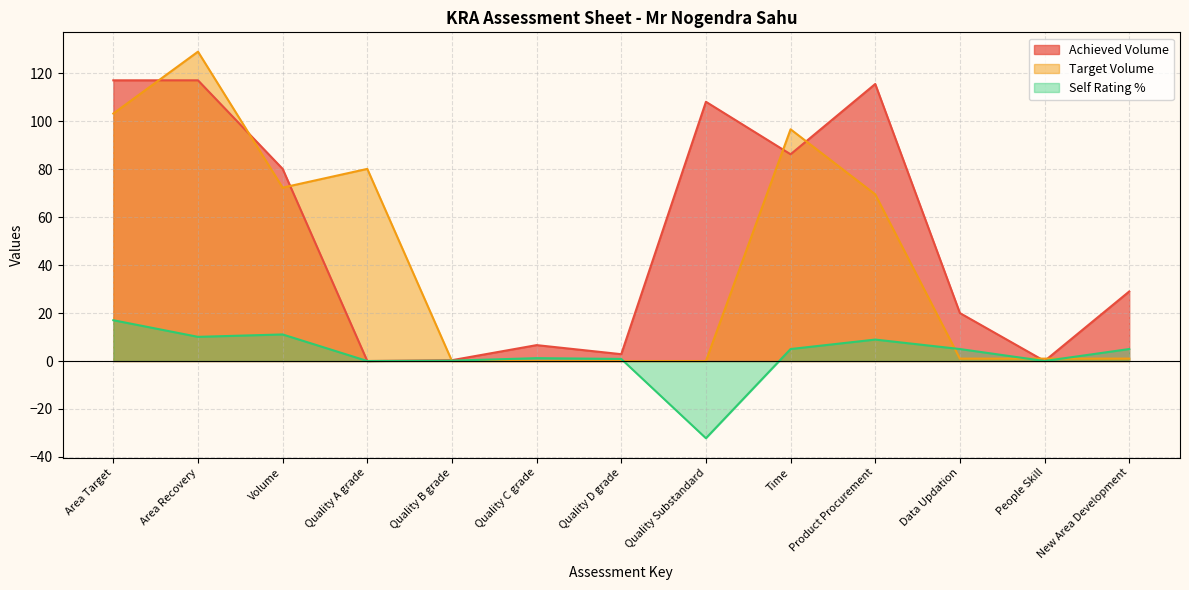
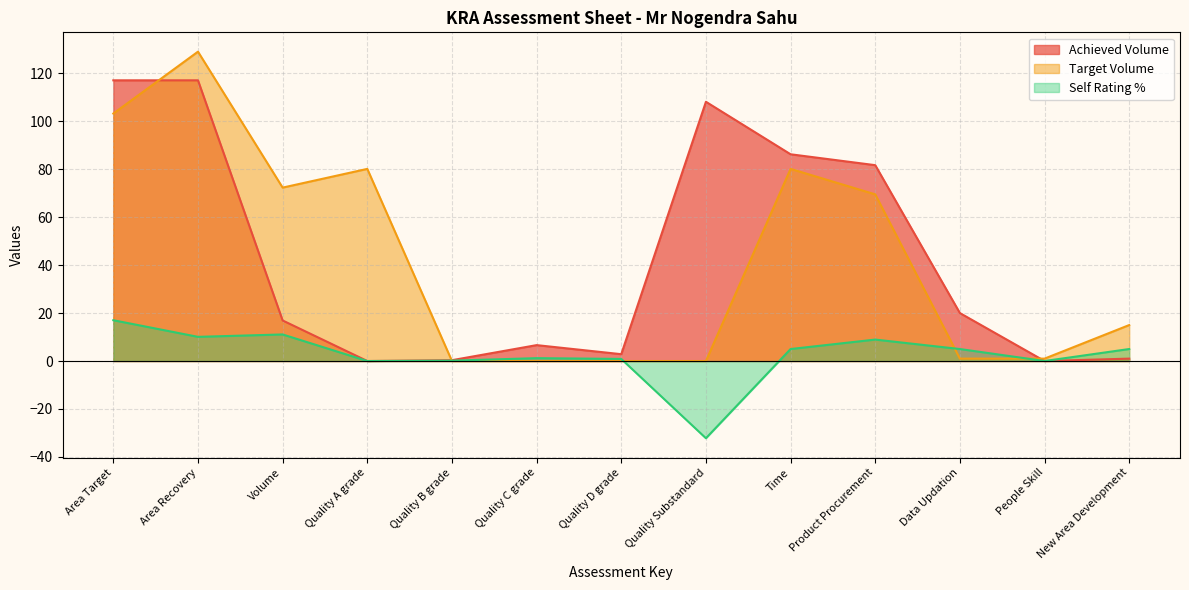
Achieved Volume, Volume: 80 -> 17
Target Volume, Time: 97 -> 80
Achieved Volume, Product Procurement: 116 -> 82
Achieved Volume, New Area Development: 29 -> 1
Target Volume, New Area Development: 1 -> 15
